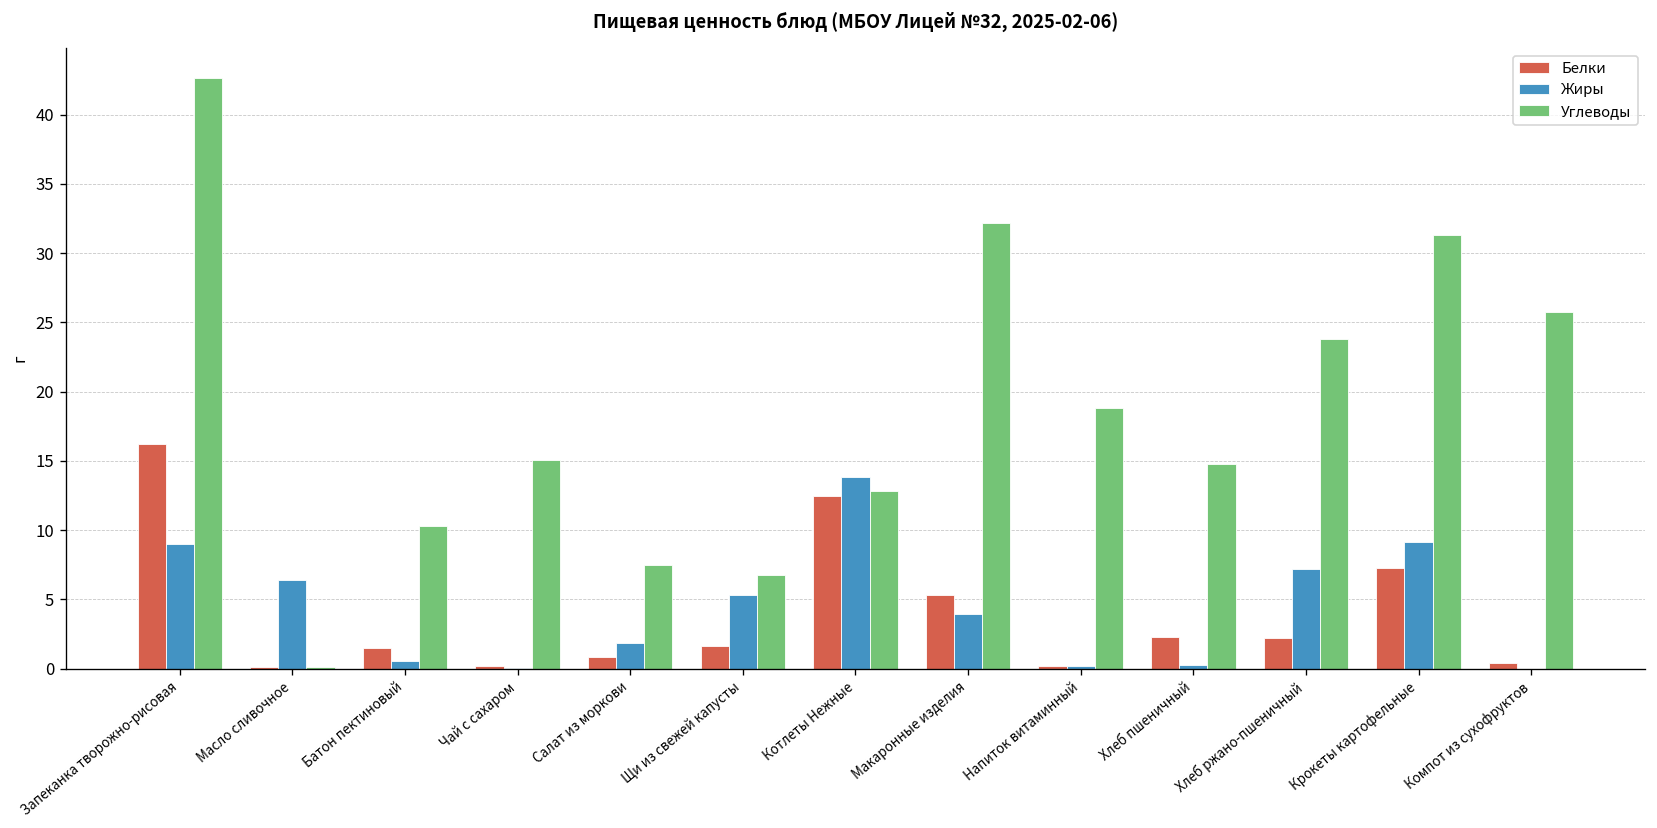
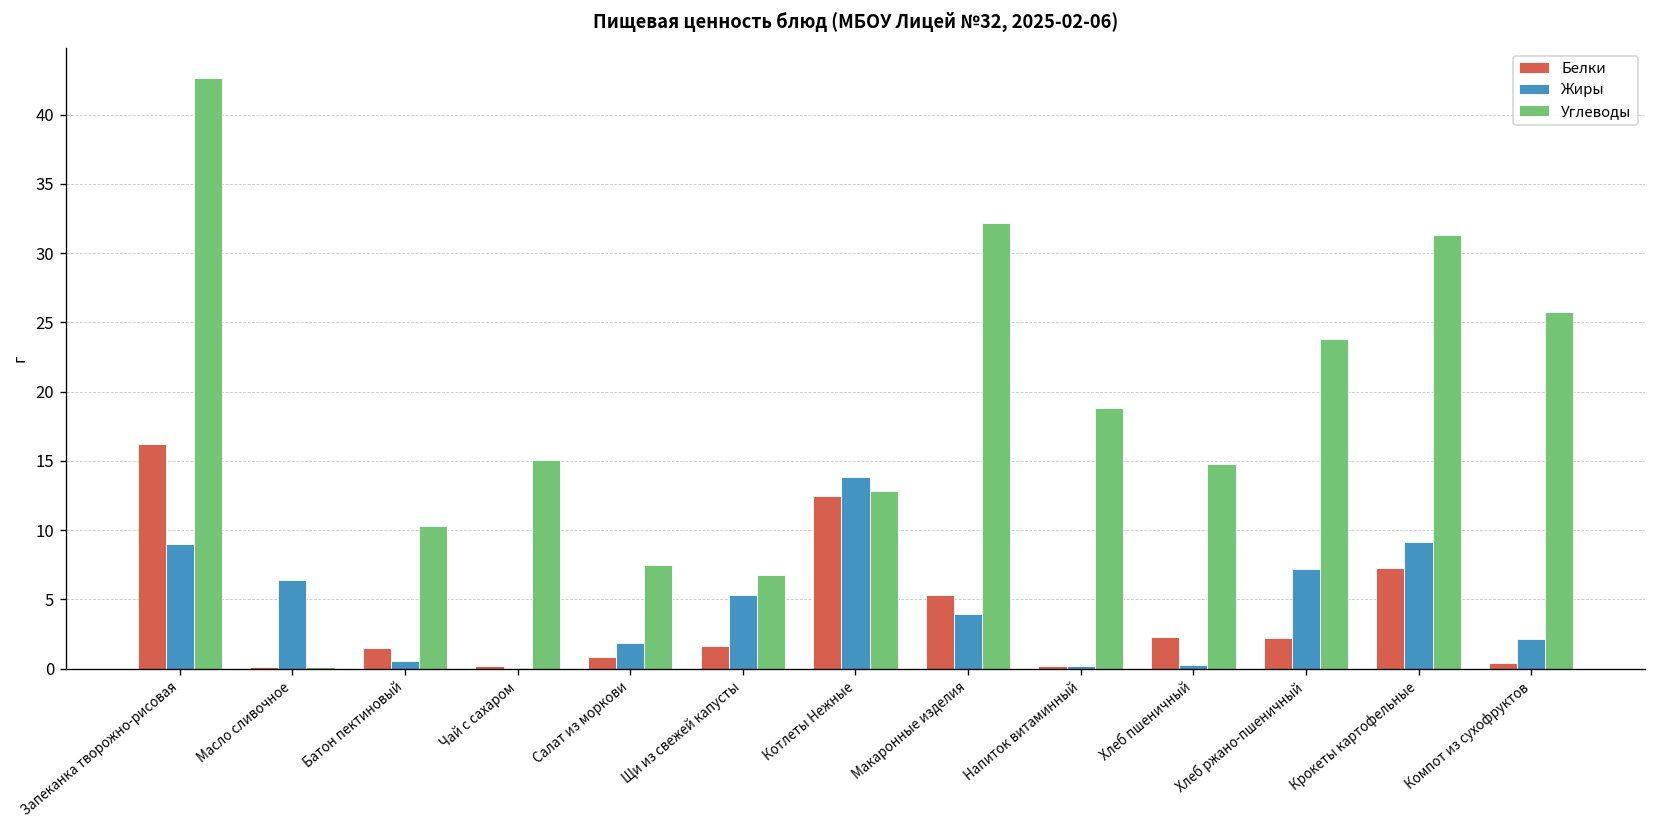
Жиры, Компот из сухофруктов: 0.0 -> 2.1
